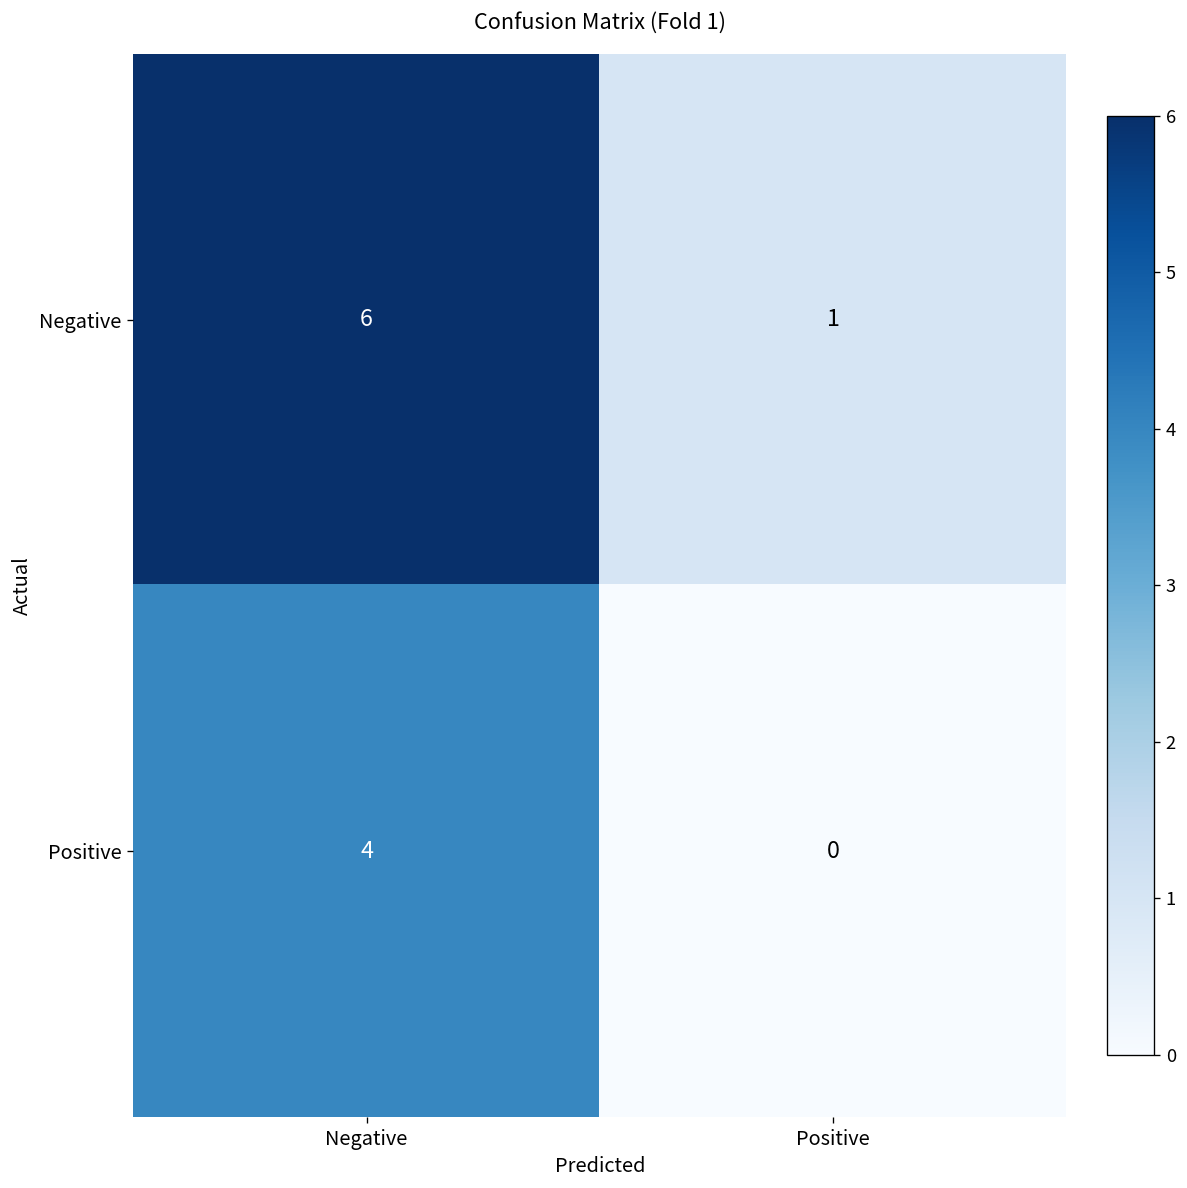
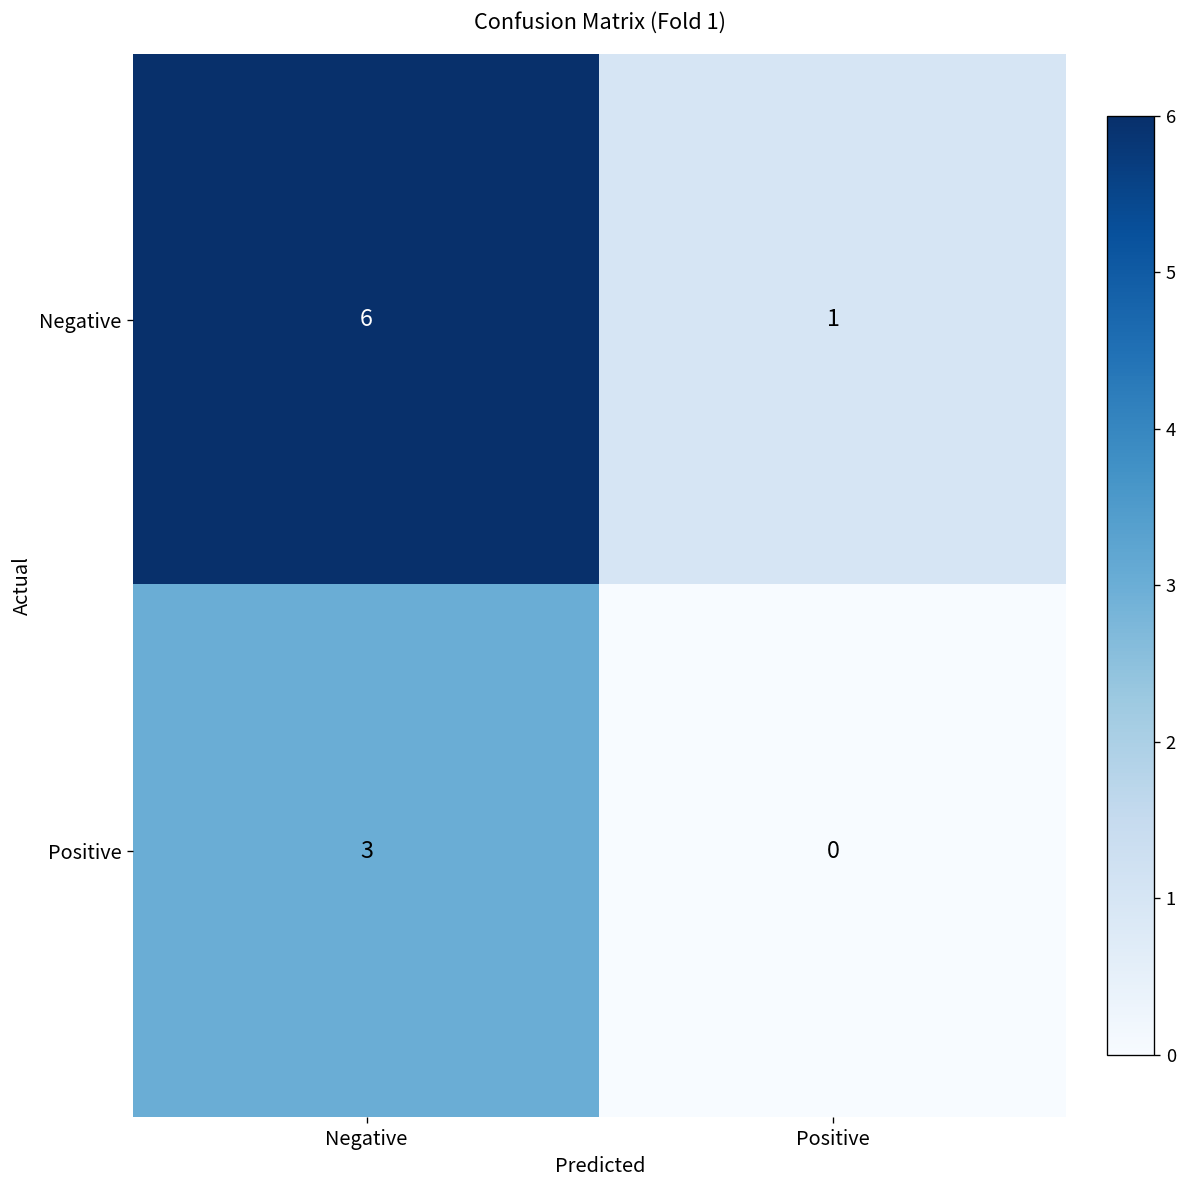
Positive, Negative: 4 -> 3
